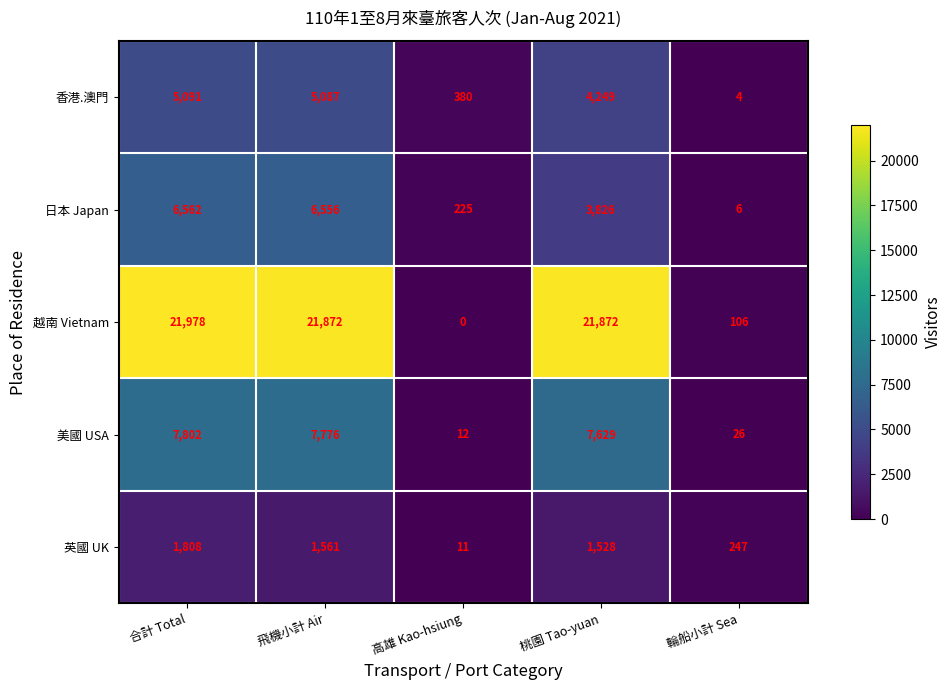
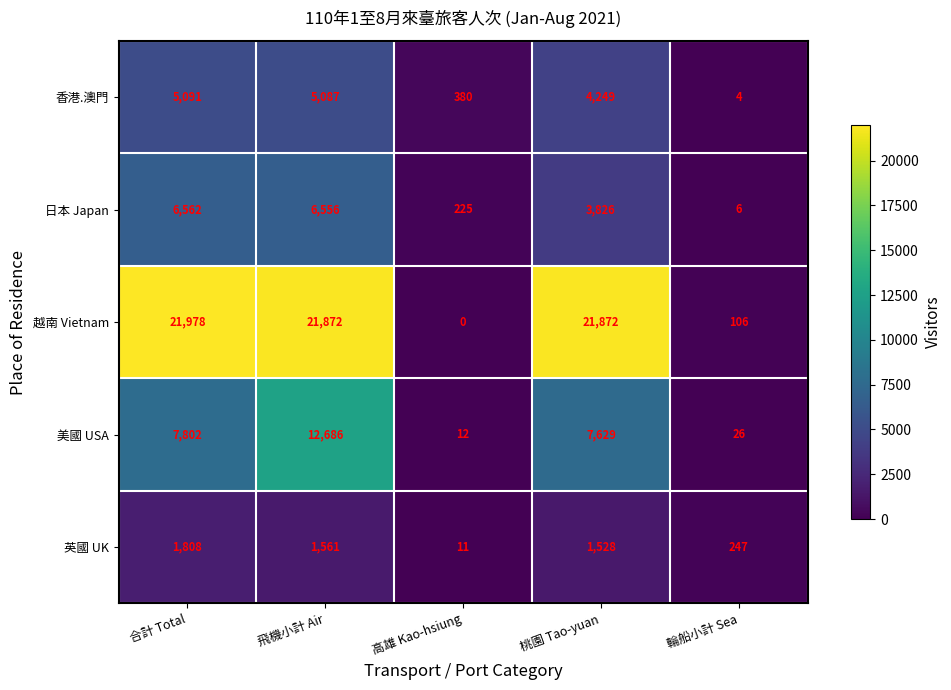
美國 USA, 飛機小計 Air: 7,776 -> 12,686
